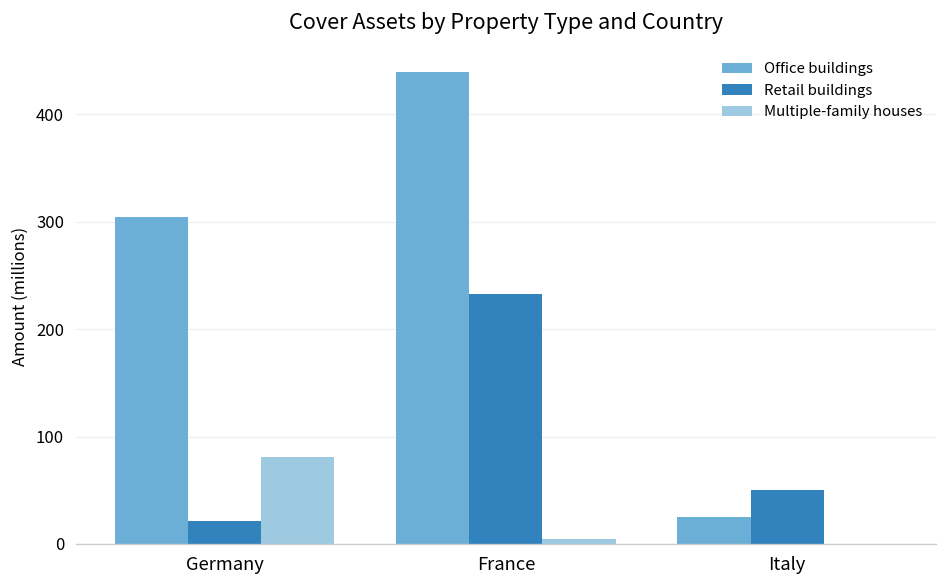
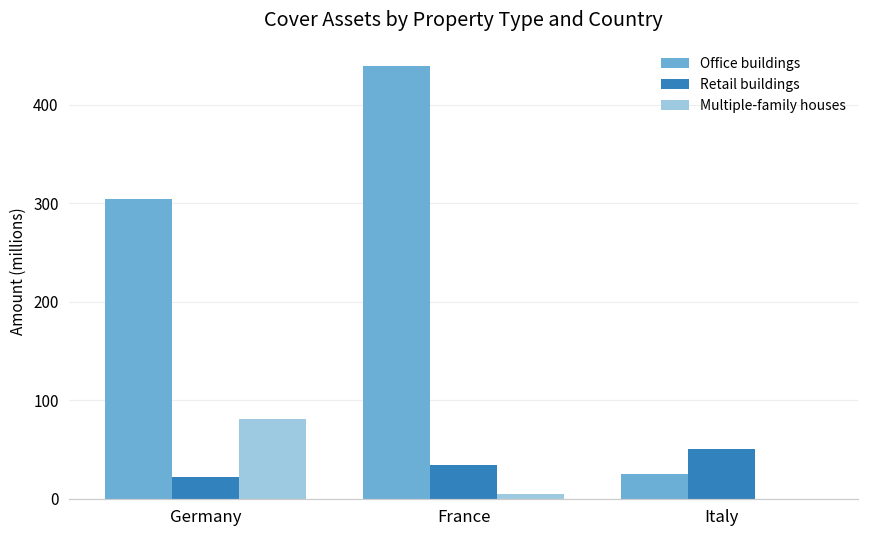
Retail buildings, France: 230 -> 30
